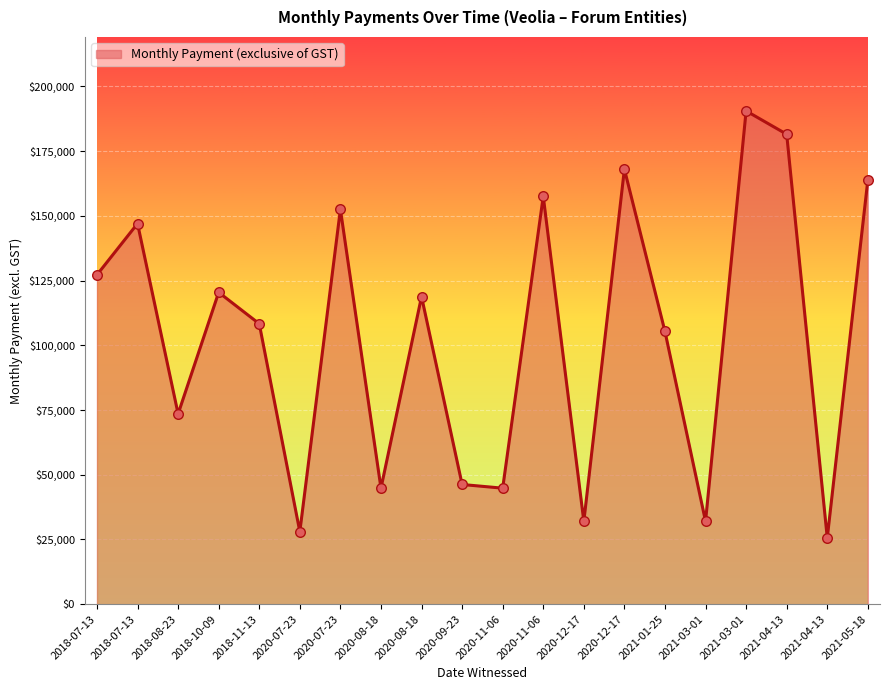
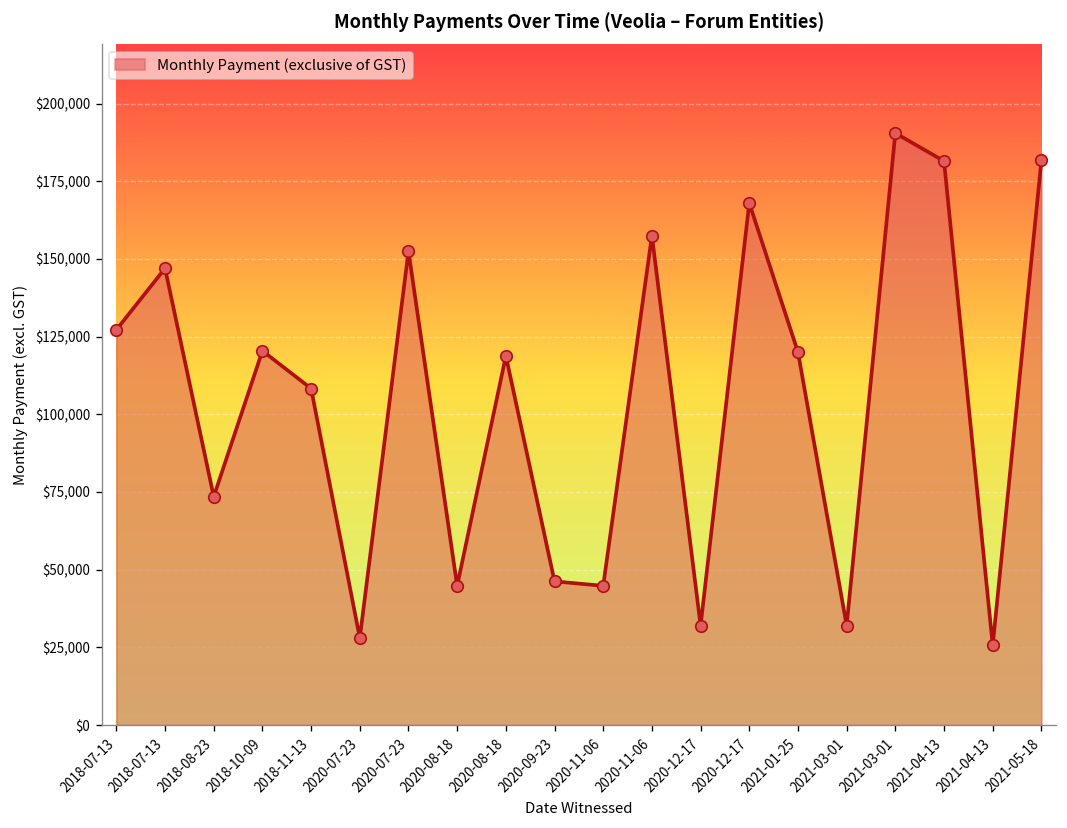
2021-01-25: $105,000 -> $120,000
2021-05-18: $164,000 -> $182,000
